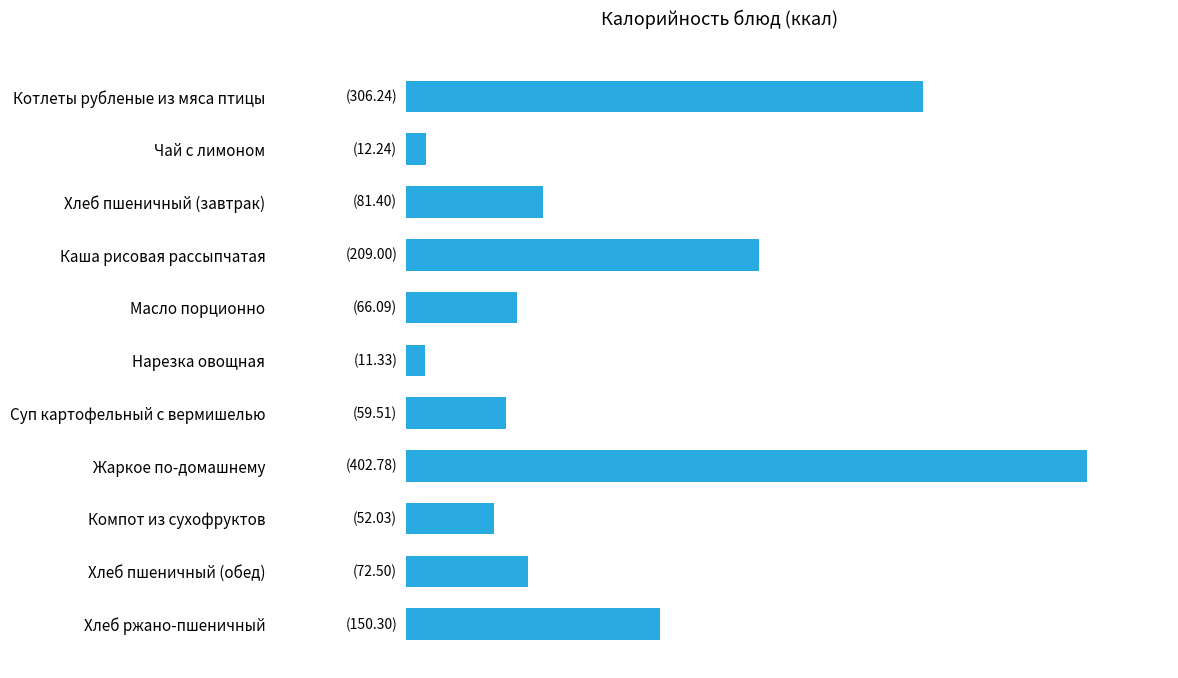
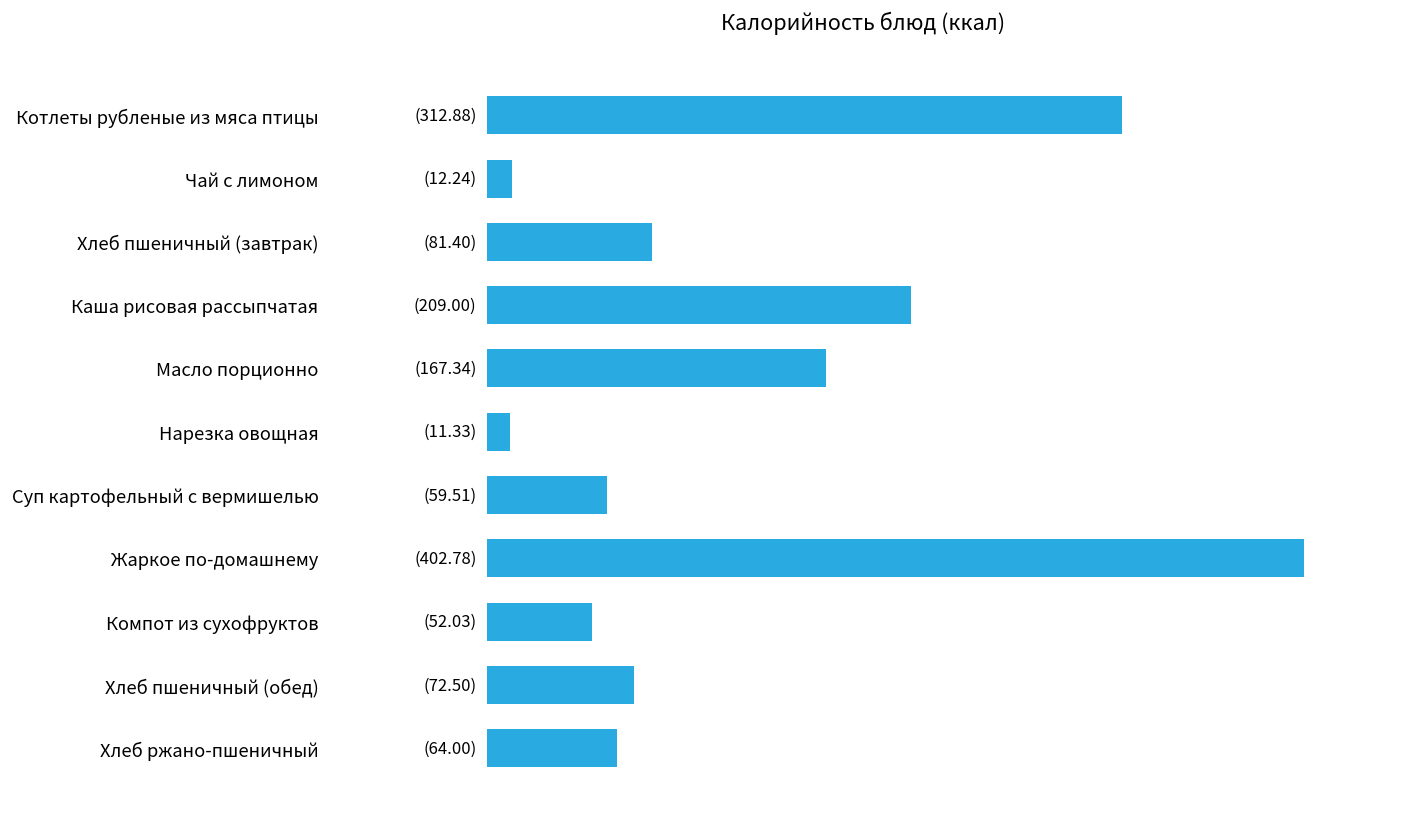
Котлеты рубленые из мяса птицы: (306.24) -> (312.88)
Масло порционно: (66.09) -> (167.34)
Хлеб ржано-пшеничный: (150.30) -> (64.00)
